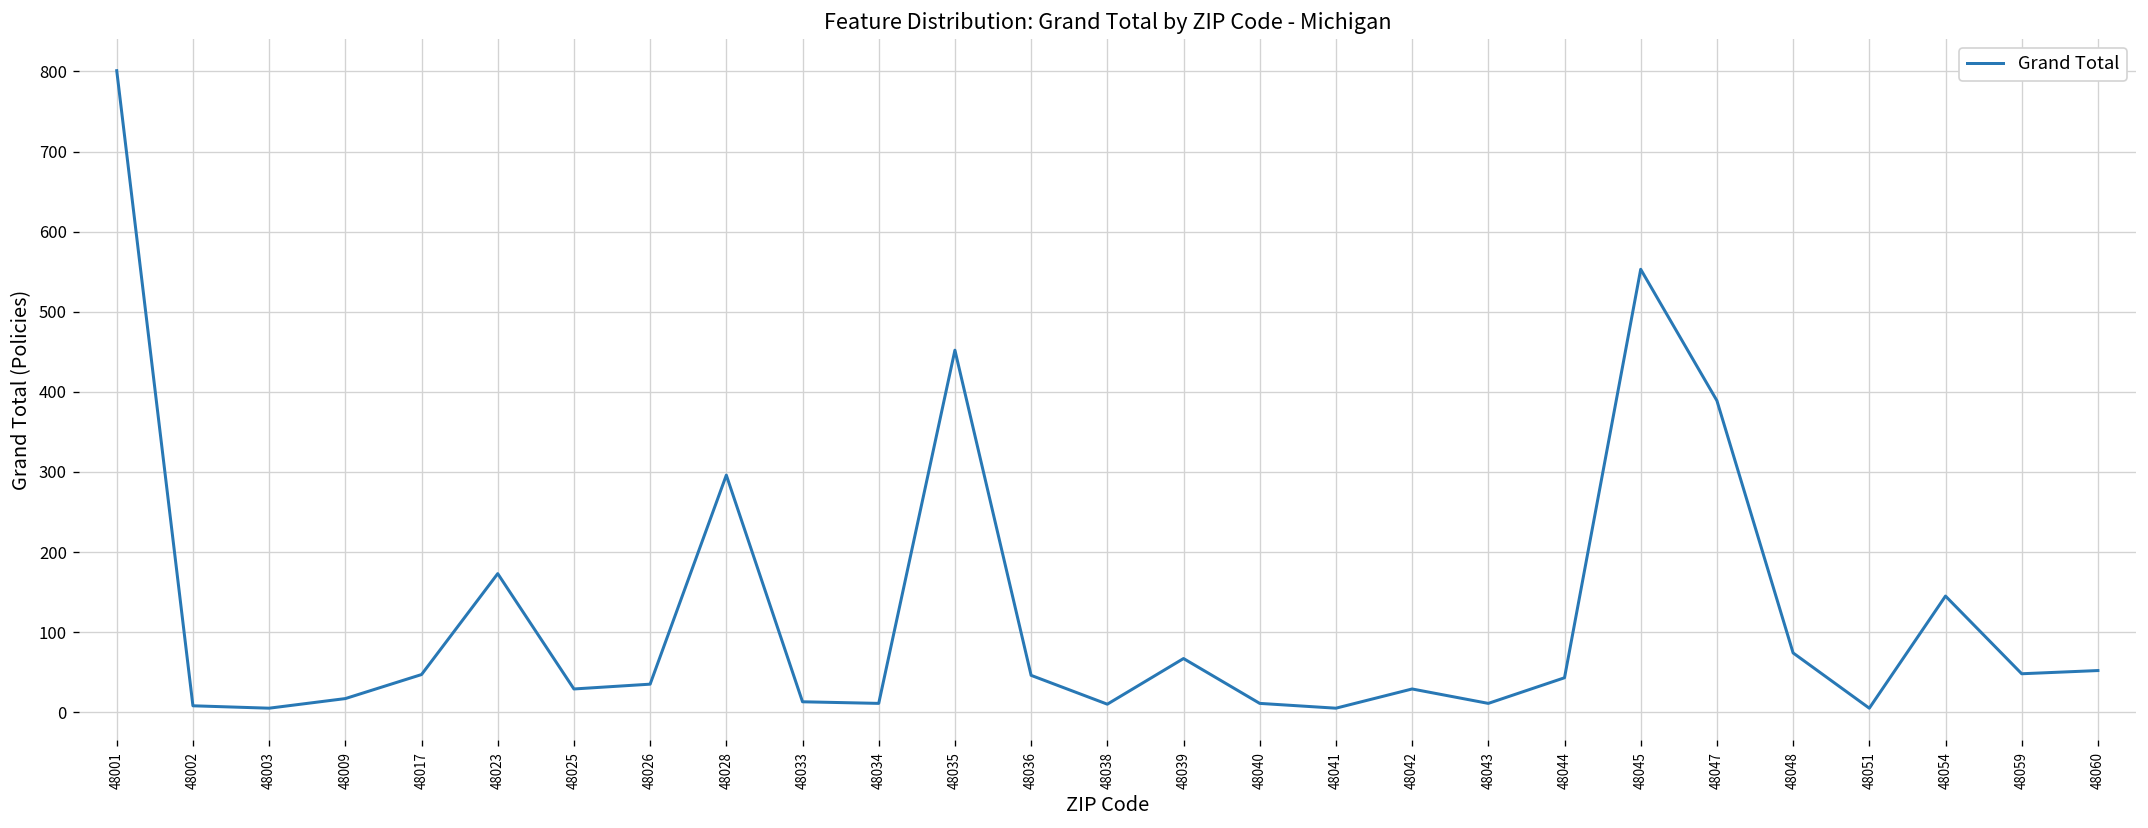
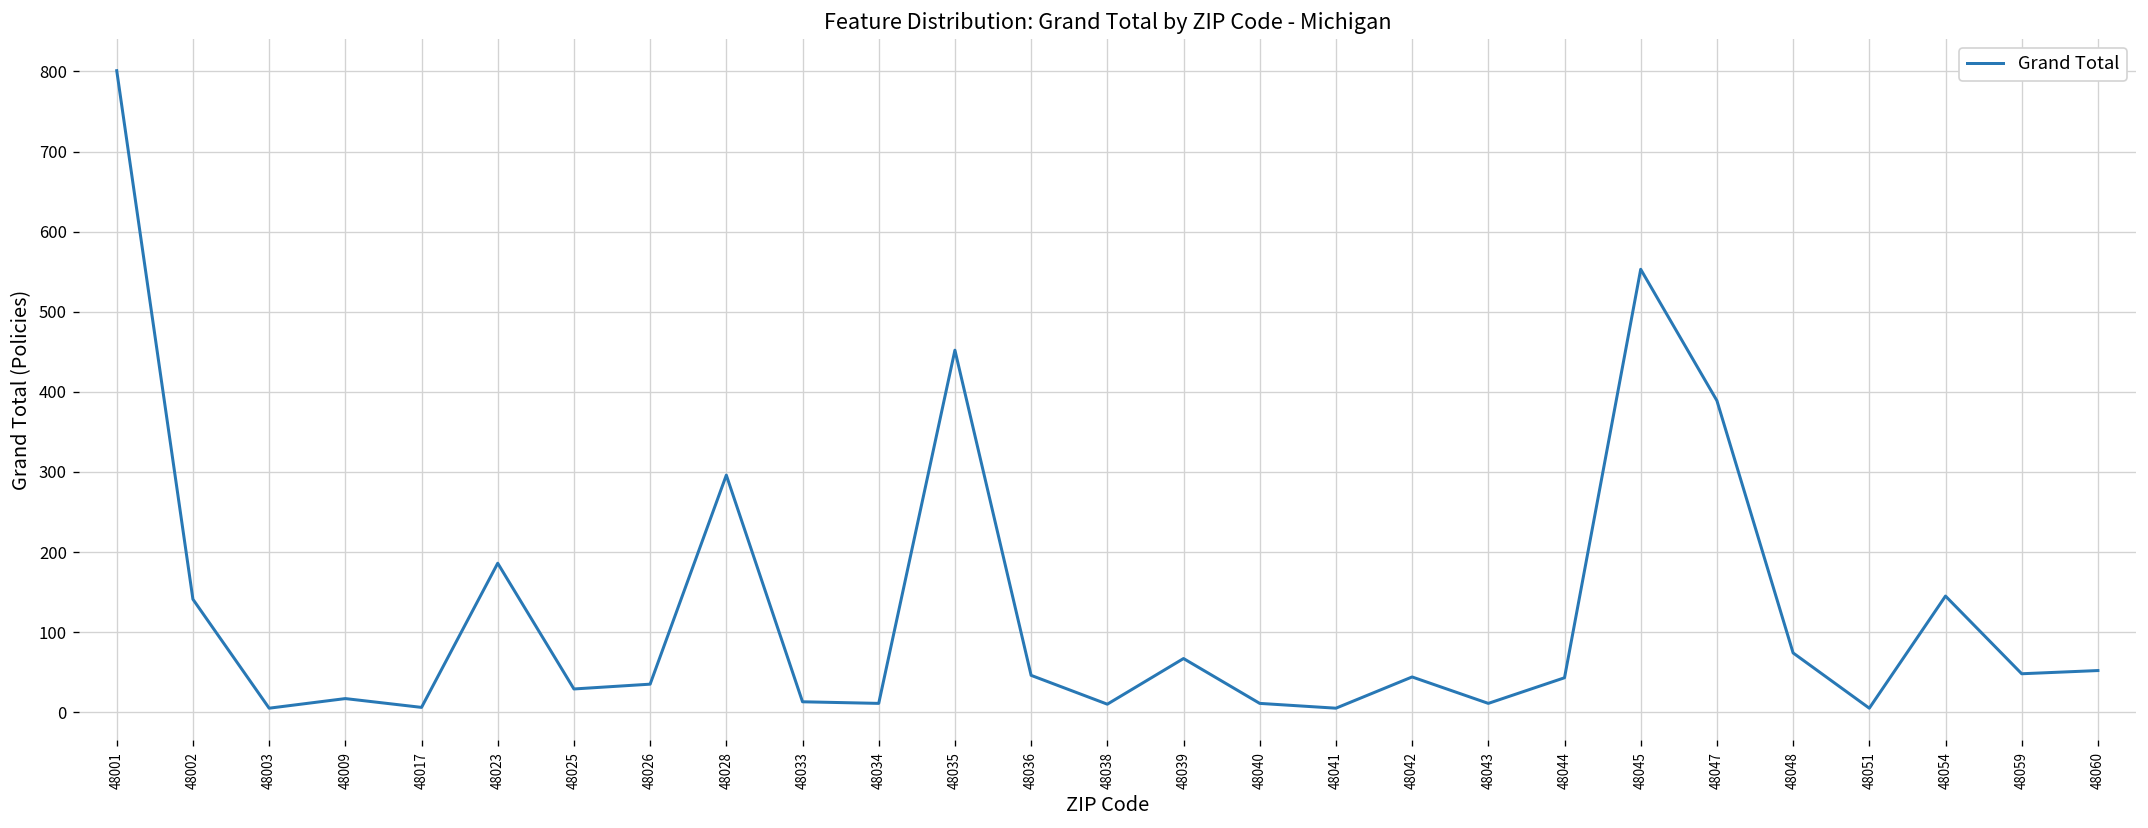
48002: 10 -> 140
48017: 50 -> 10
48023: 170 -> 190
48042: 30 -> 40
